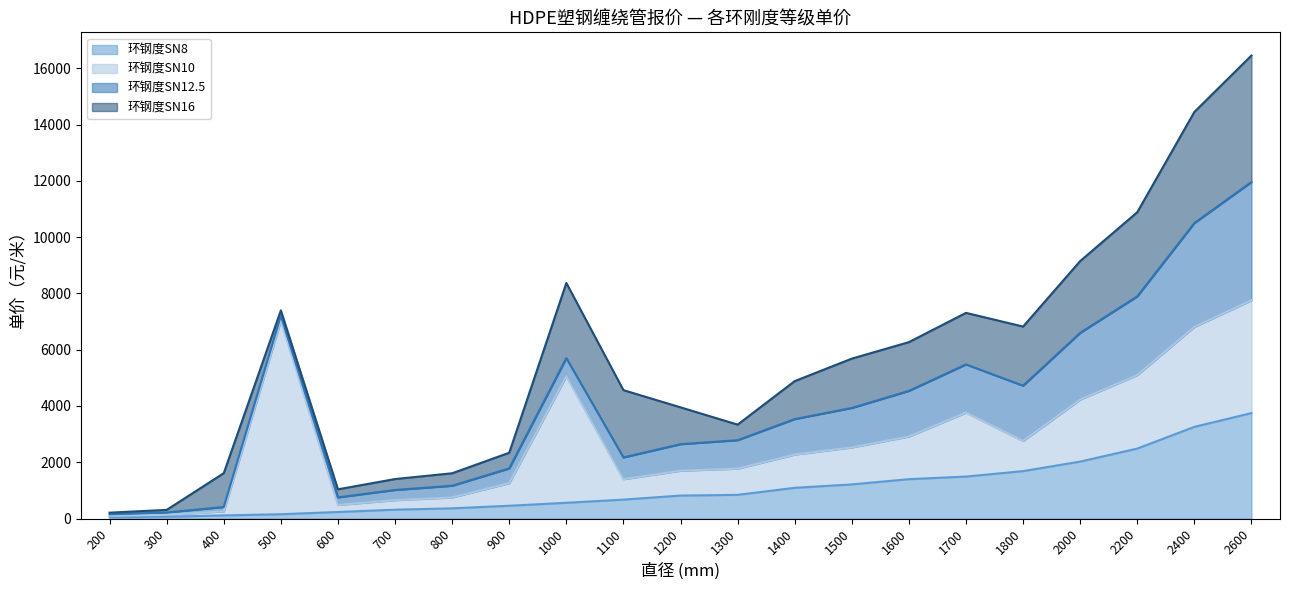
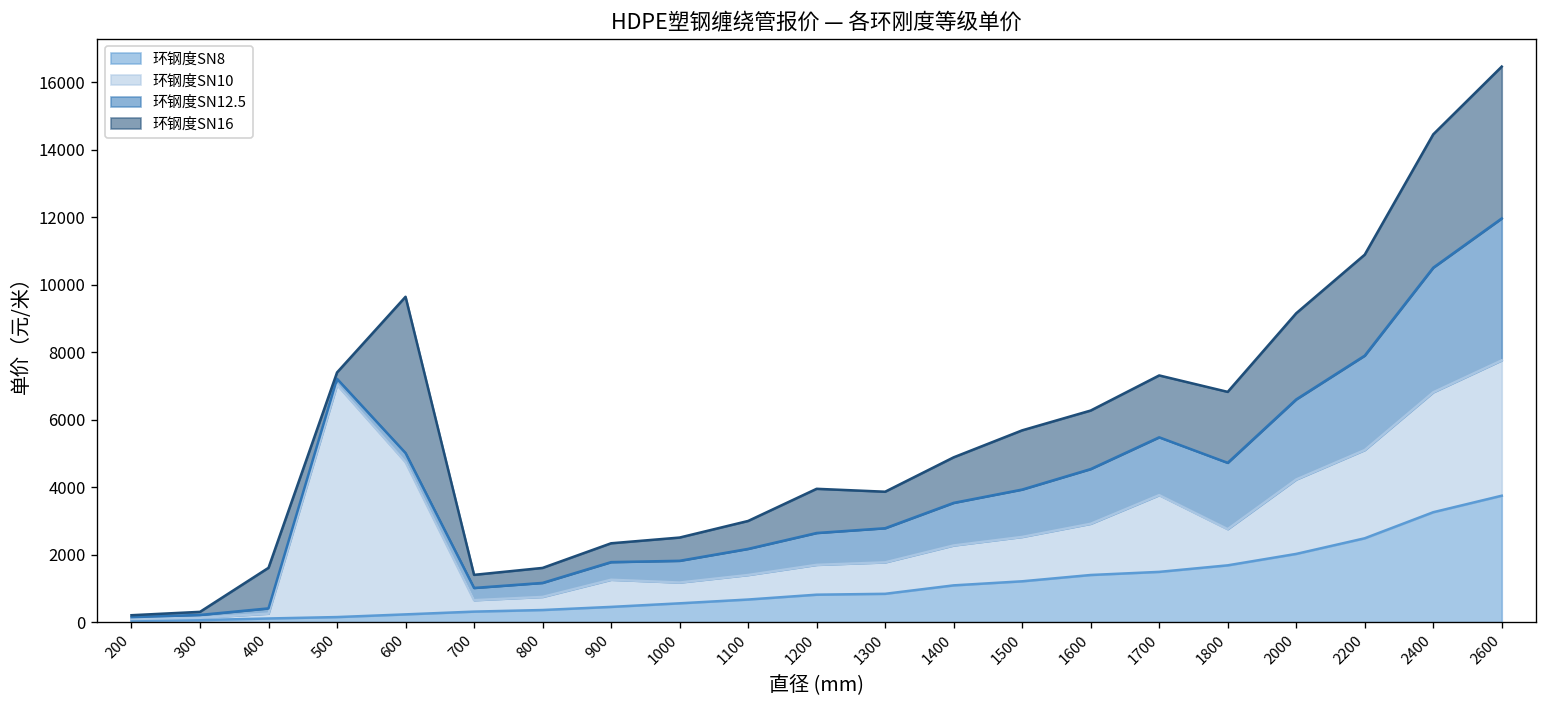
环钢度SN10, 600: 300 -> 4500
环钢度SN16, 600: 300 -> 4600
环钢度SN10, 1000: 4500 -> 600
环钢度SN16, 1000: 2700 -> 700
环钢度SN16, 1100: 2400 -> 800
环钢度SN16, 1300: 600 -> 1100
